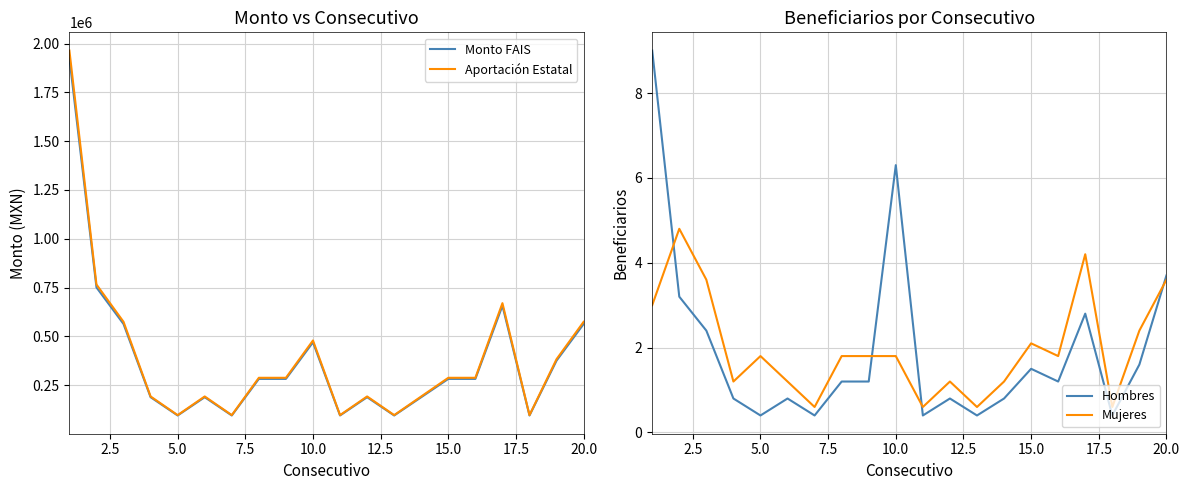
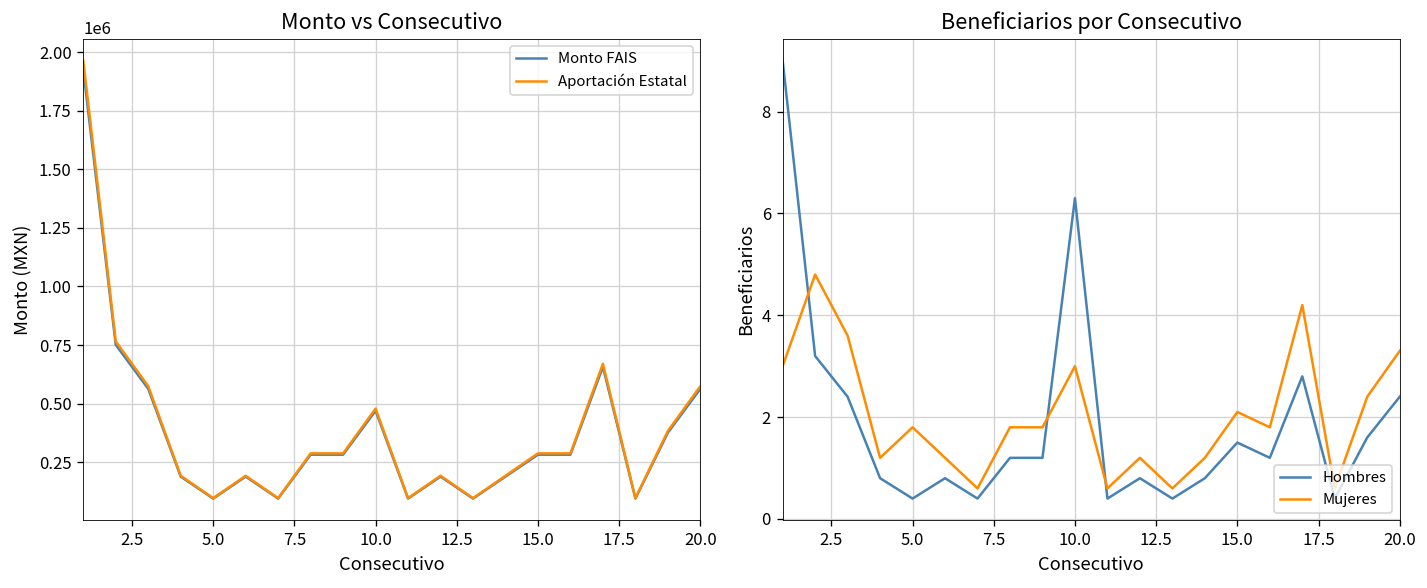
Beneficiarios por Consecutivo, Mujeres, 10.0: 1.8 -> 3.0
Beneficiarios por Consecutivo, Hombres, 20.0: 3.7 -> 2.4
Beneficiarios por Consecutivo, Mujeres, 20.0: 3.6 -> 3.3
